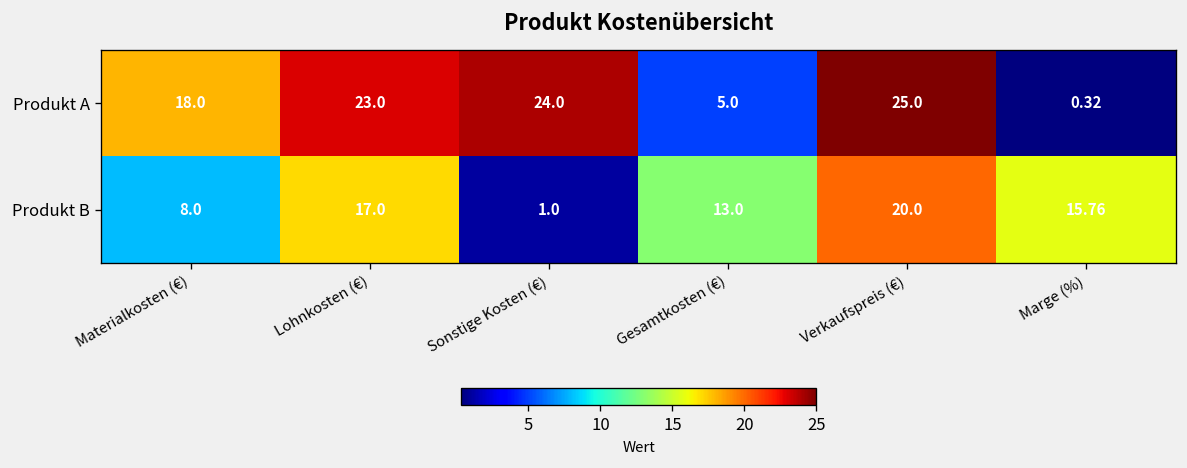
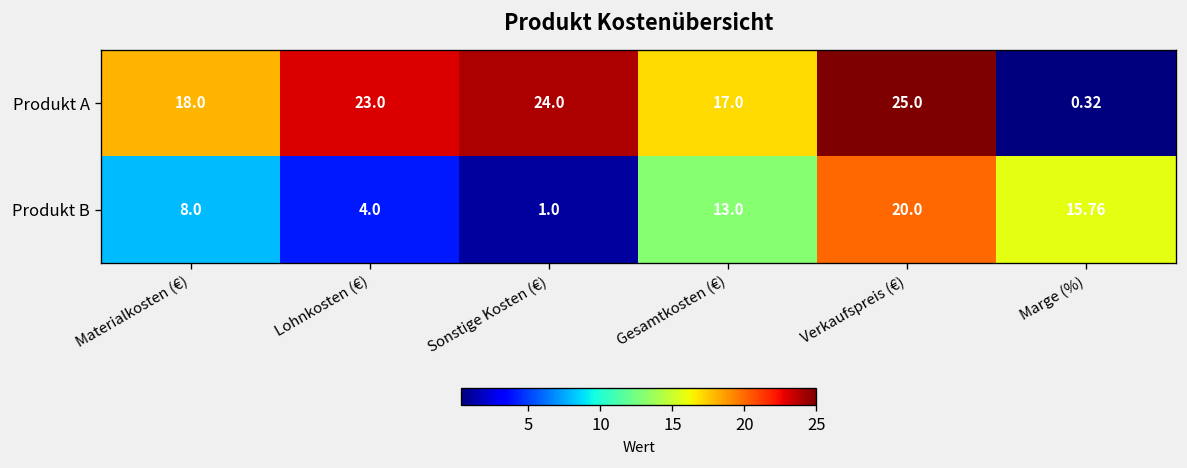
Produkt A, Gesamtkosten (€): 5.0 -> 17.0
Produkt B, Lohnkosten (€): 17.0 -> 4.0
